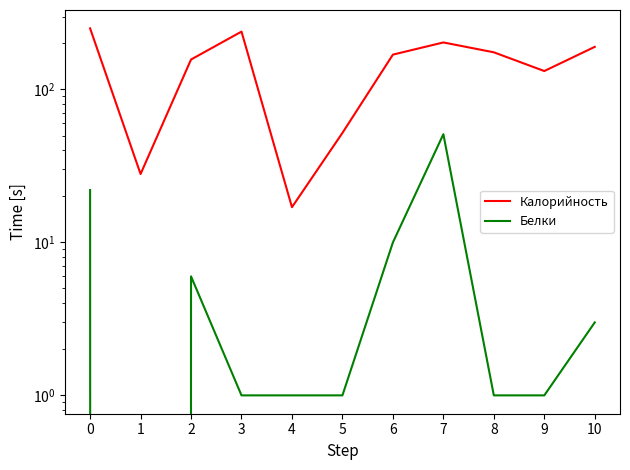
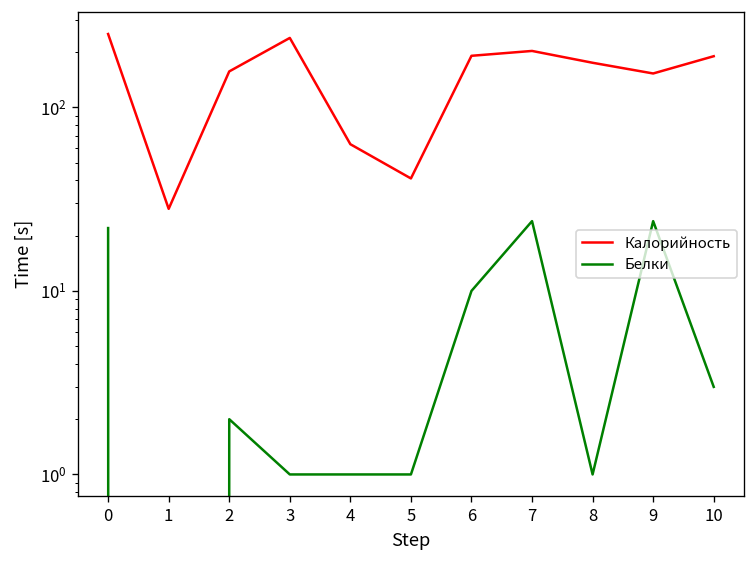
Белки, 2: 6 -> 2
Калорийность, 4: 17 -> 63
Калорийность, 5: 52 -> 41
Калорийность, 6: 170 -> 190
Белки, 7: 51 -> 24
Калорийность, 9: 130 -> 150
Белки, 9: 1 -> 24
